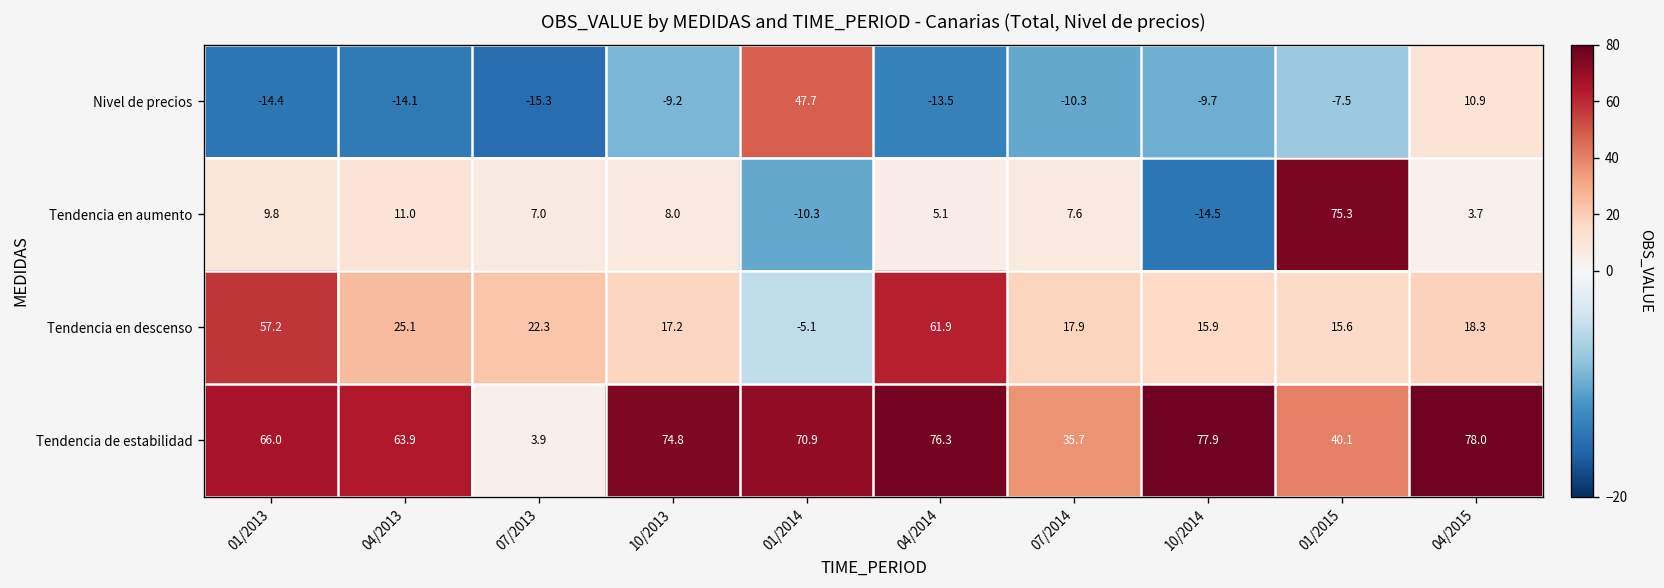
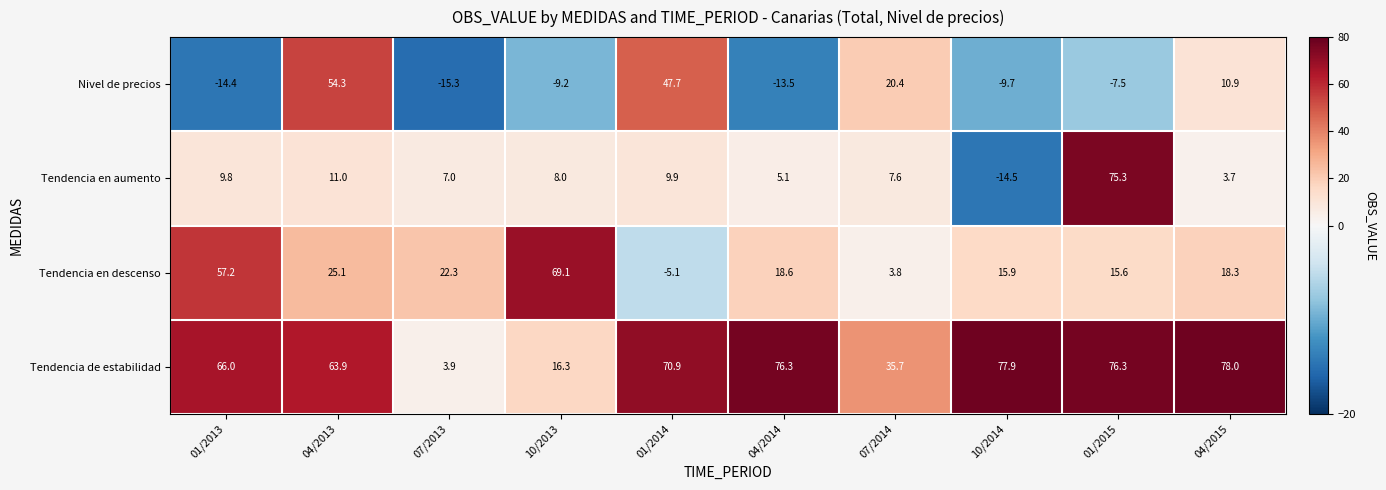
Nivel de precios, 04/2013: -14.1 -> 54.3
Nivel de precios, 07/2014: -10.3 -> 20.4
Tendencia en aumento, 01/2014: -10.3 -> 9.9
Tendencia en descenso, 10/2013: 17.2 -> 69.1
Tendencia en descenso, 04/2014: 61.9 -> 18.6
Tendencia en descenso, 07/2014: 17.9 -> 3.8
Tendencia de estabilidad, 10/2013: 74.8 -> 16.3
Tendencia de estabilidad, 01/2015: 40.1 -> 76.3
